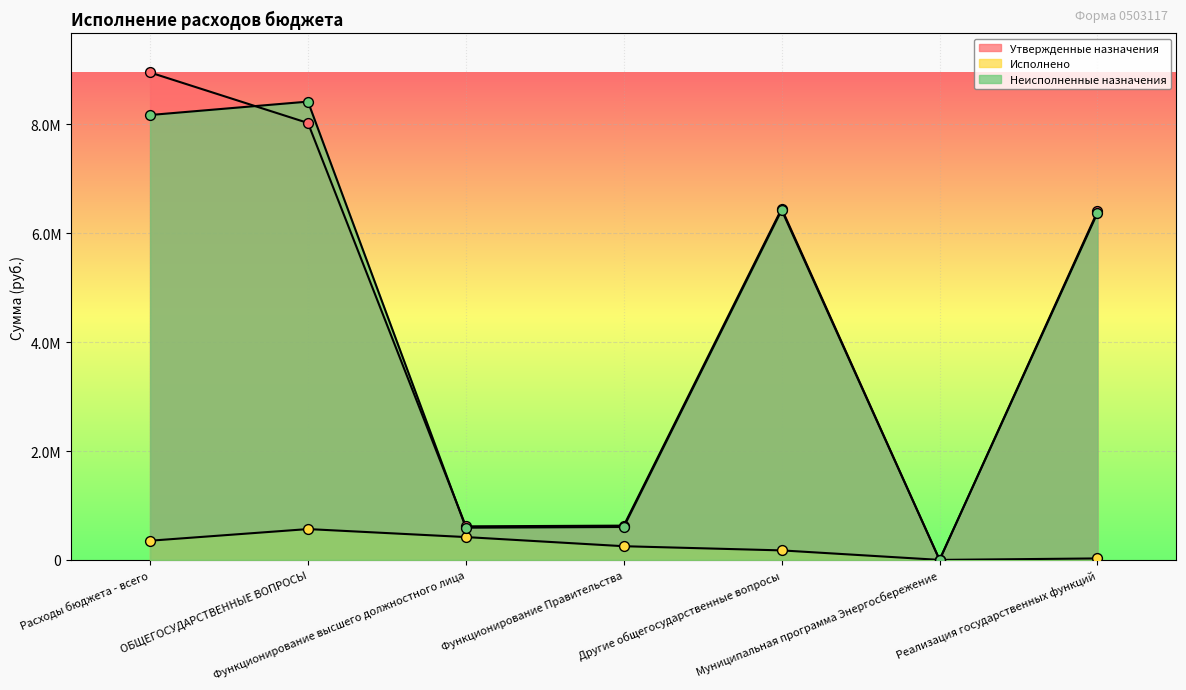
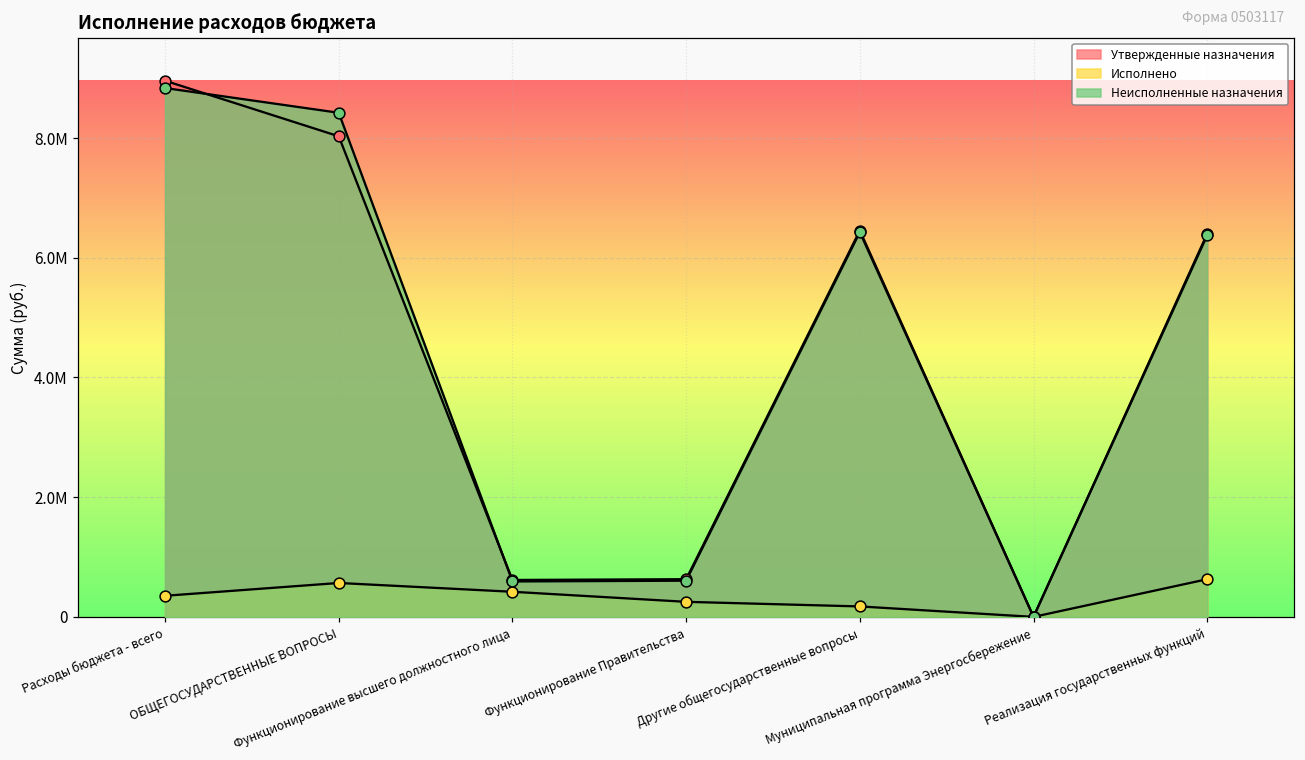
Неисполненные назначения, Расходы бюджета - всего: 8200000 -> 8800000
Исполнено, Реализация государственных функций: 0 -> 600000
